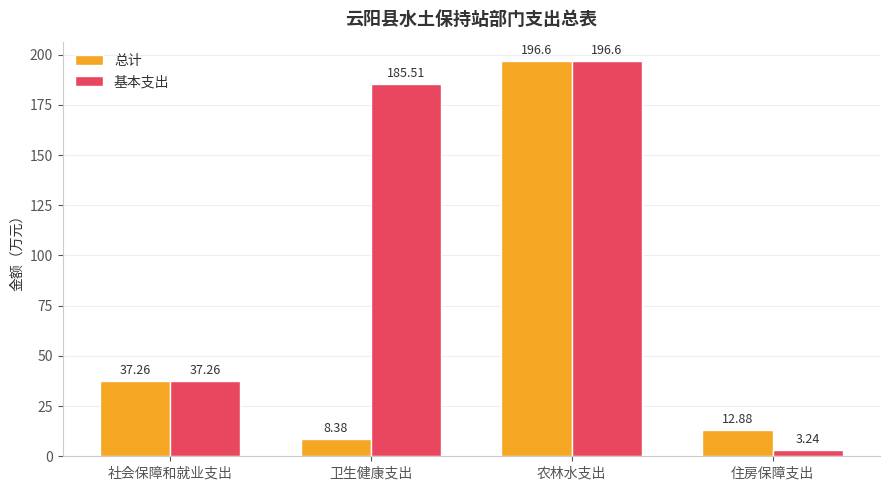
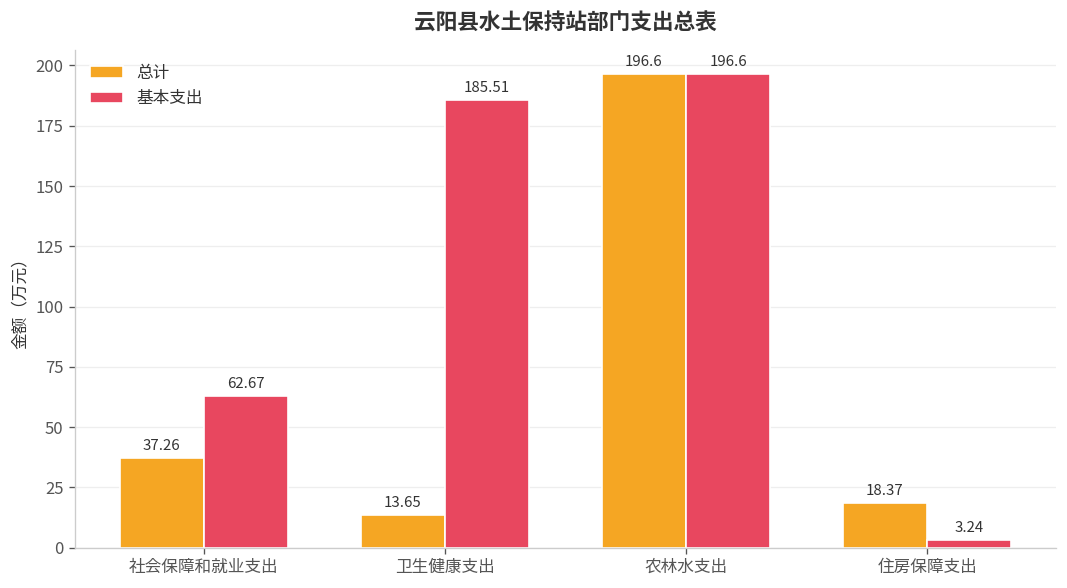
基本支出, 社会保障和就业支出: 37.26 -> 62.67
总计, 卫生健康支出: 8.38 -> 13.65
总计, 住房保障支出: 12.88 -> 18.37
